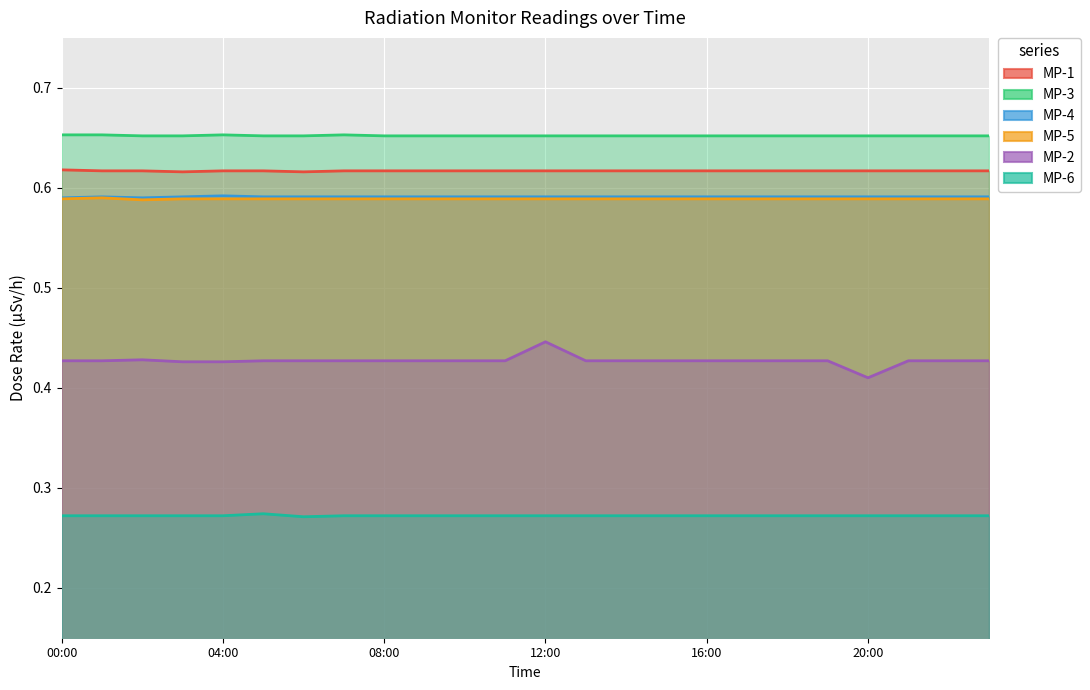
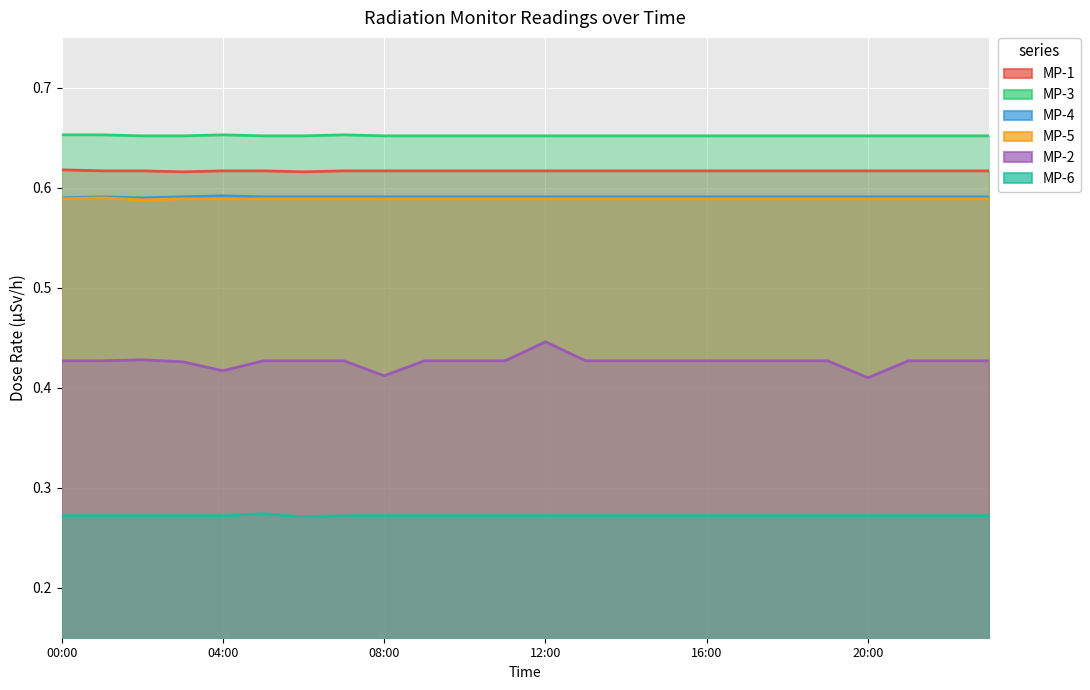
MP-2, 04:00: 0.43 -> 0.42
MP-2, 08:00: 0.43 -> 0.41
